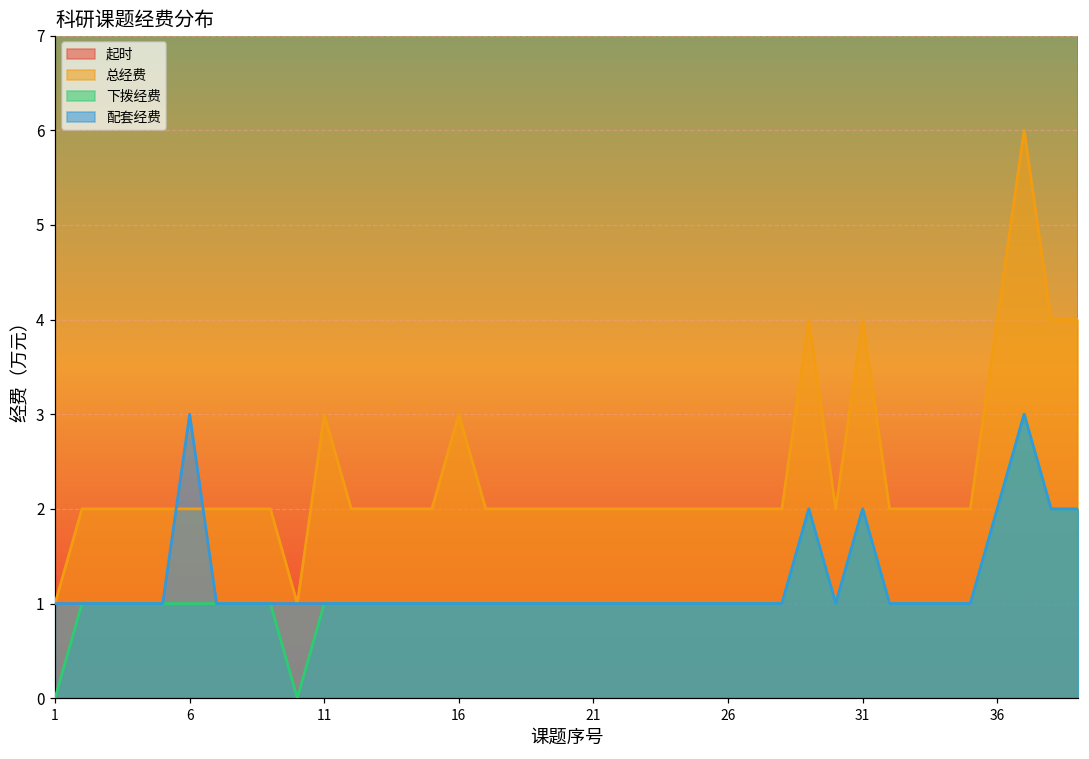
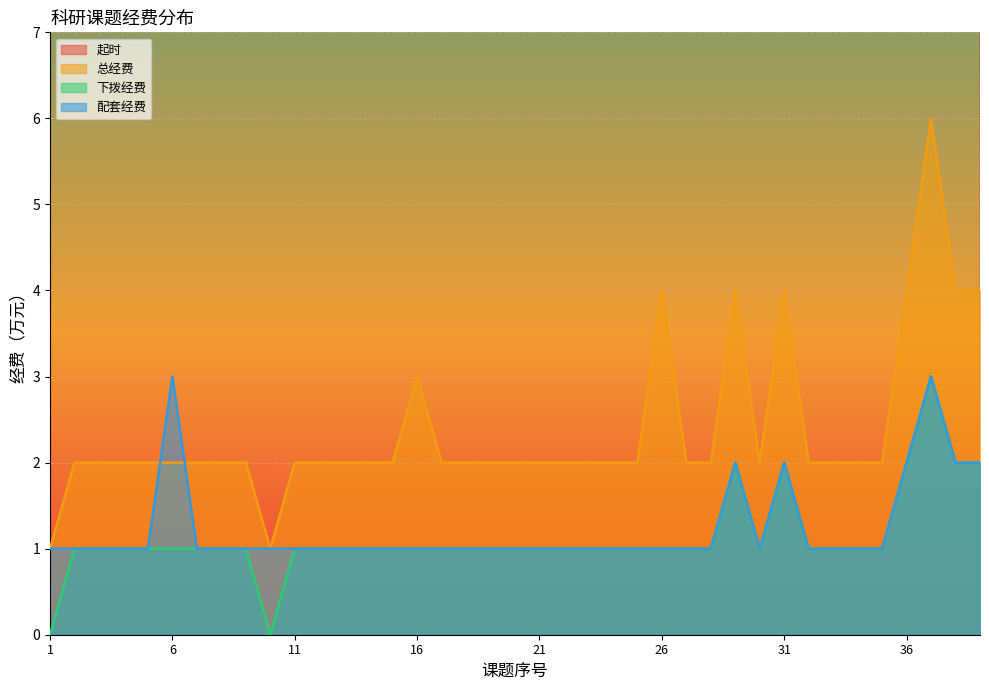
总经费, 11: 3 -> 2
总经费, 26: 2 -> 4
